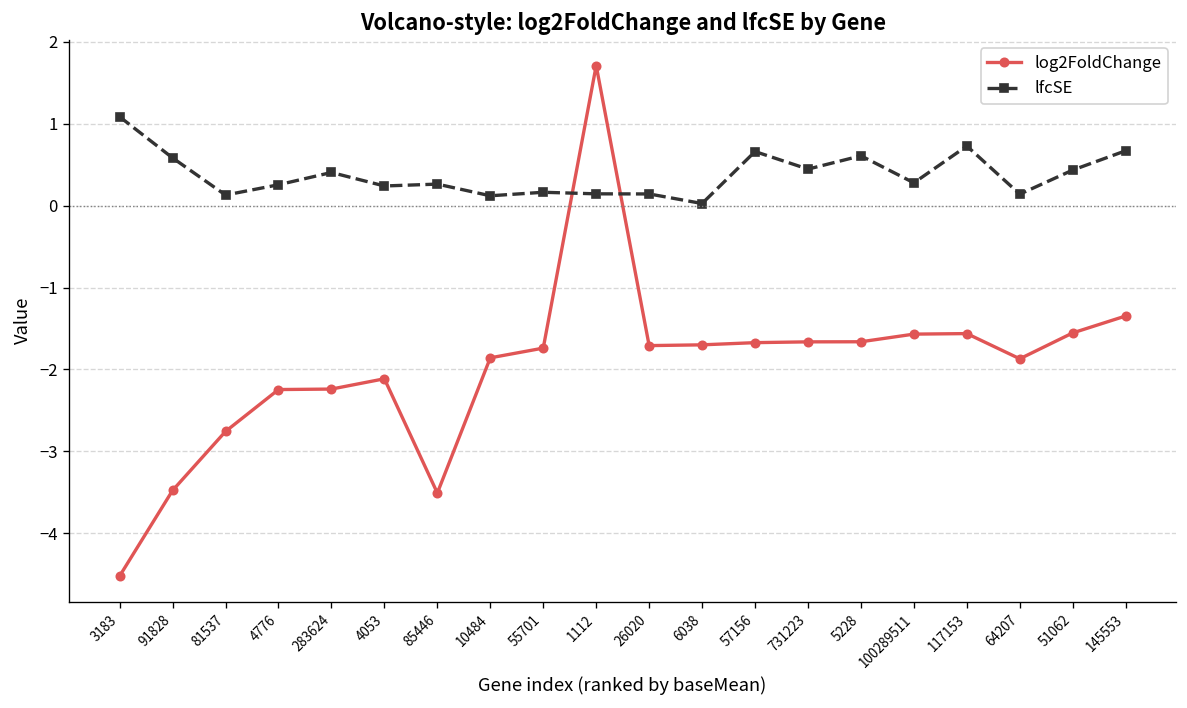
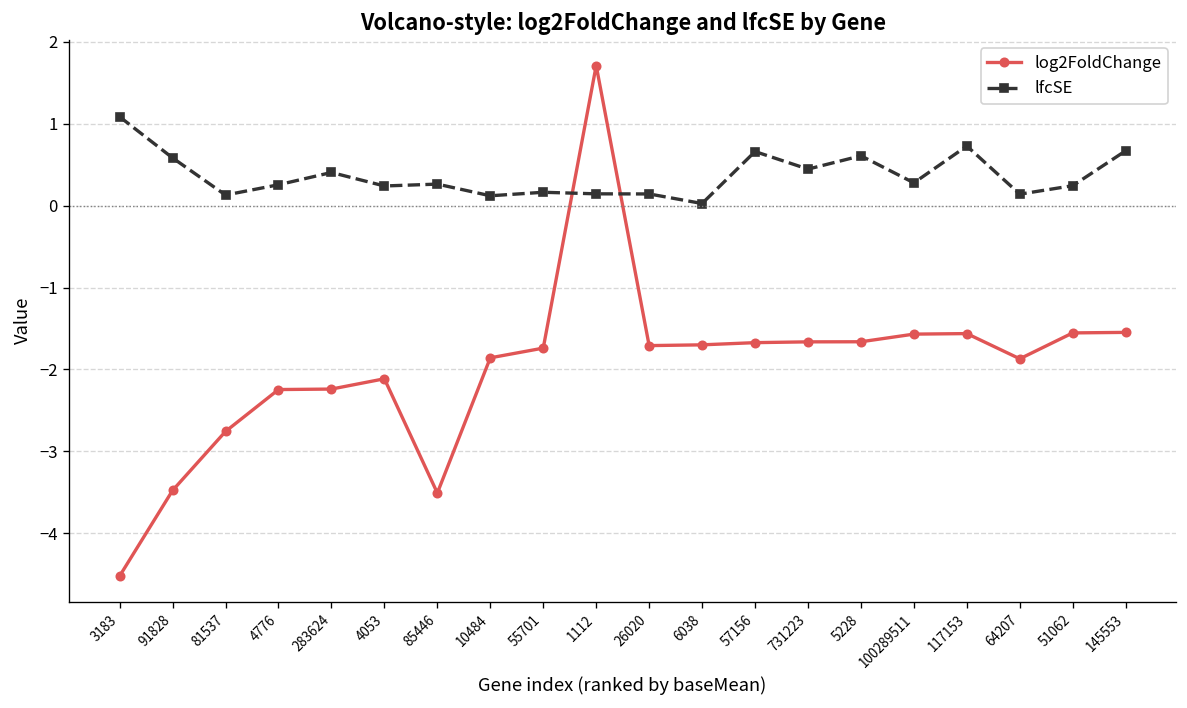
lfcSE, 51062: 0.4 -> 0.2
log2FoldChange, 145553: -1.3 -> -1.5
